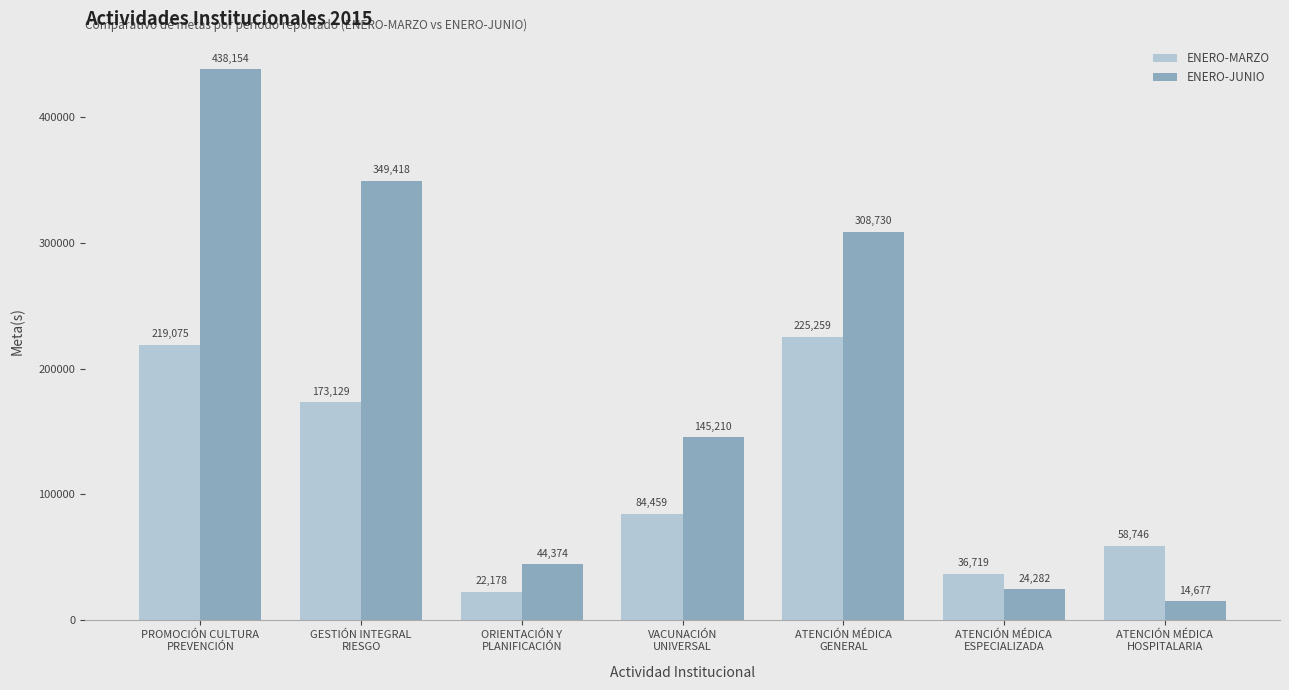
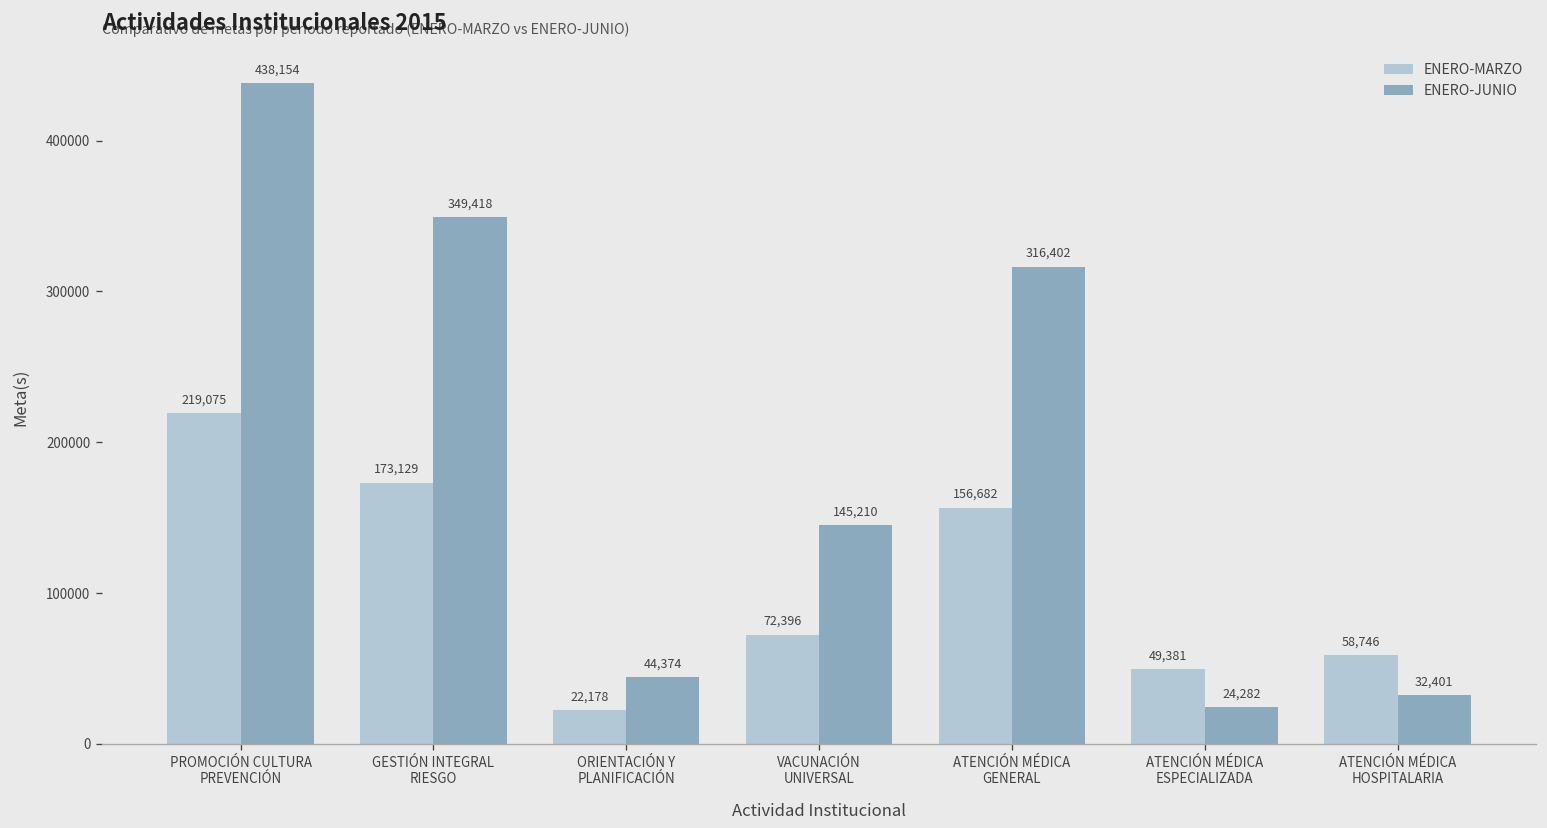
ENERO-MARZO, VACUNACIÓN UNIVERSAL: 84,459 -> 72,396
ENERO-MARZO, ATENCIÓN MÉDICA GENERAL: 225,259 -> 156,682
ENERO-JUNIO, ATENCIÓN MÉDICA GENERAL: 308,730 -> 316,402
ENERO-MARZO, ATENCIÓN MÉDICA ESPECIALIZADA: 36,719 -> 49,381
ENERO-JUNIO, ATENCIÓN MÉDICA HOSPITALARIA: 14,677 -> 32,401
